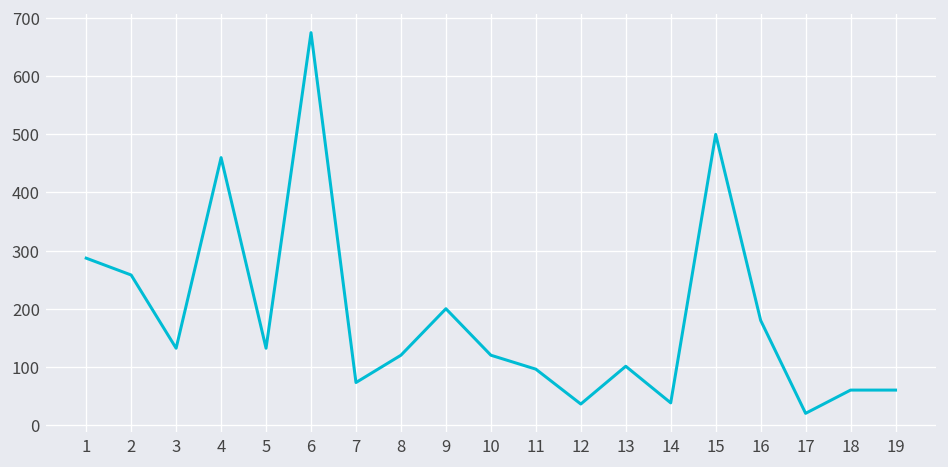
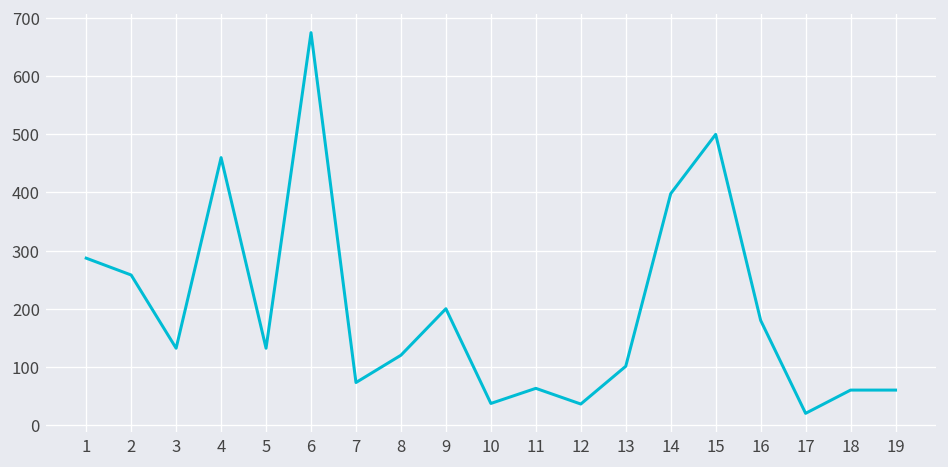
10: 120 -> 40
11: 100 -> 60
14: 40 -> 400
